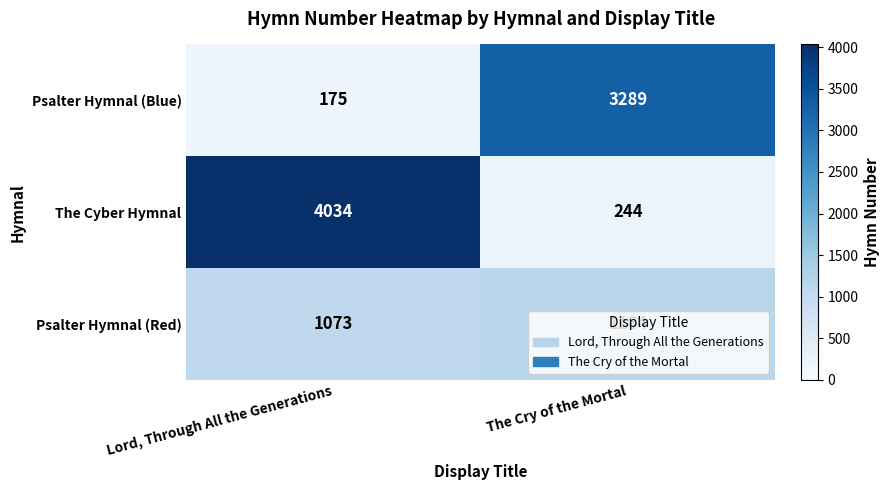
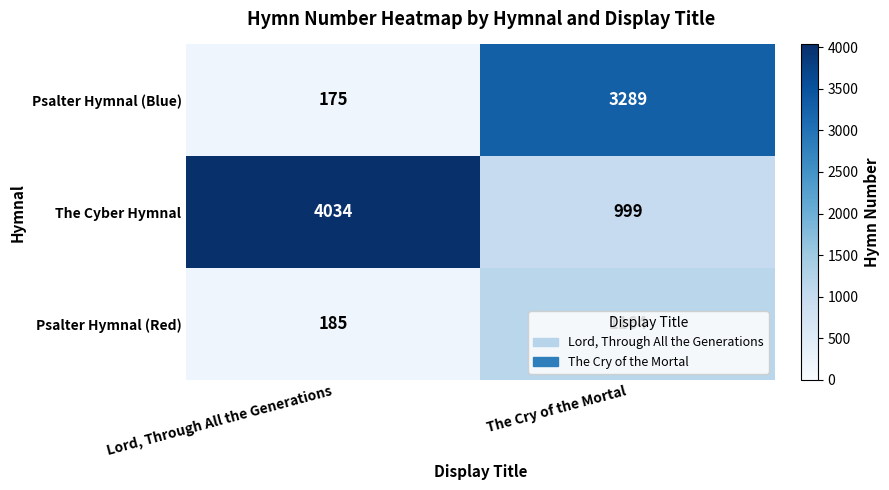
The Cyber Hymnal, The Cry of the Mortal: 244 -> 999
Psalter Hymnal (Red), Lord, Through All the Generations: 1073 -> 185
